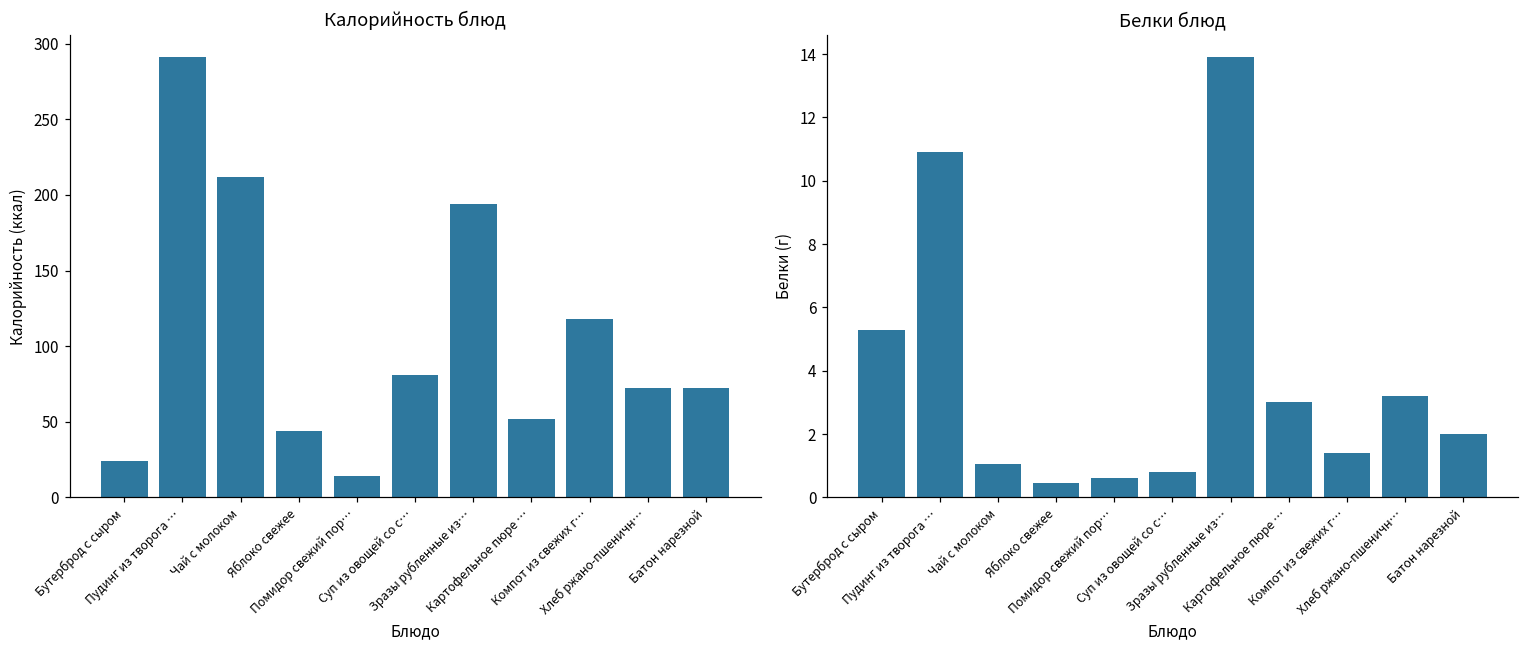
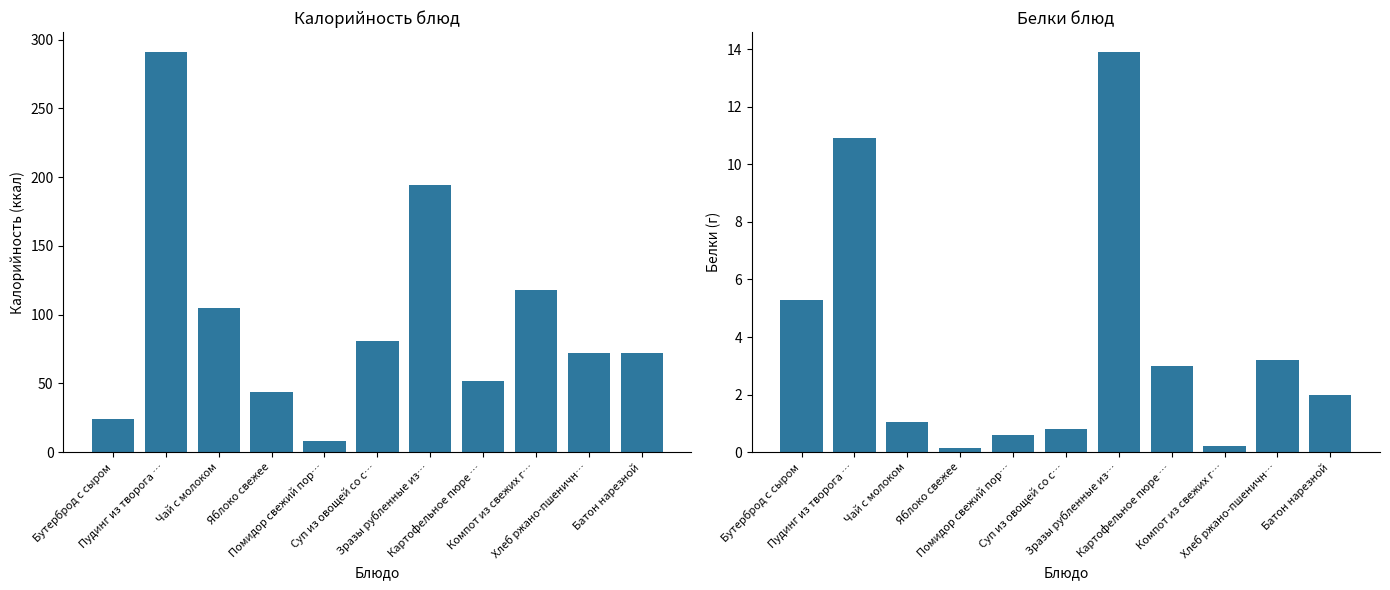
Калорийность блюд, Чай с молоком: 212 -> 105
Калорийность блюд, Помидор свежий пор…: 14 -> 8
Белки блюд, Яблоко свежее: 0.4 -> 0.2
Белки блюд, Компот из свежих г…: 1.4 -> 0.2
